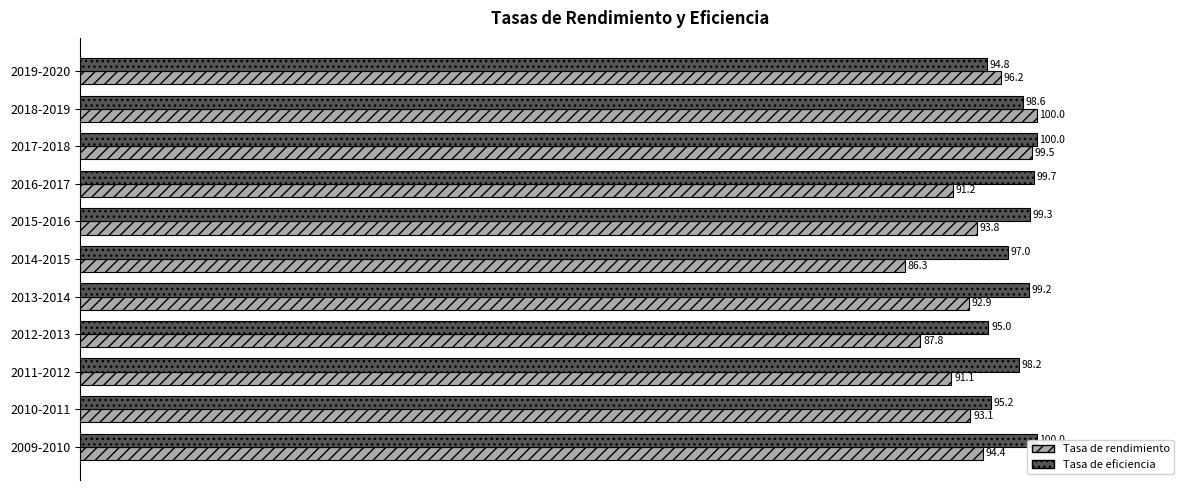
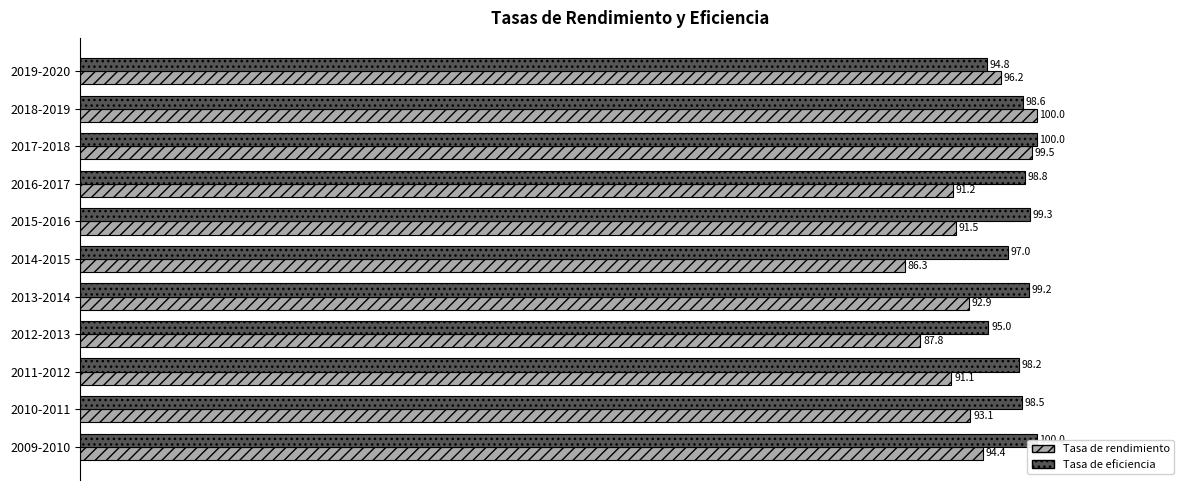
Tasa de eficiencia, 2016-2017: 99.7 -> 98.8
Tasa de rendimiento, 2015-2016: 93.8 -> 91.5
Tasa de eficiencia, 2010-2011: 95.2 -> 98.5
